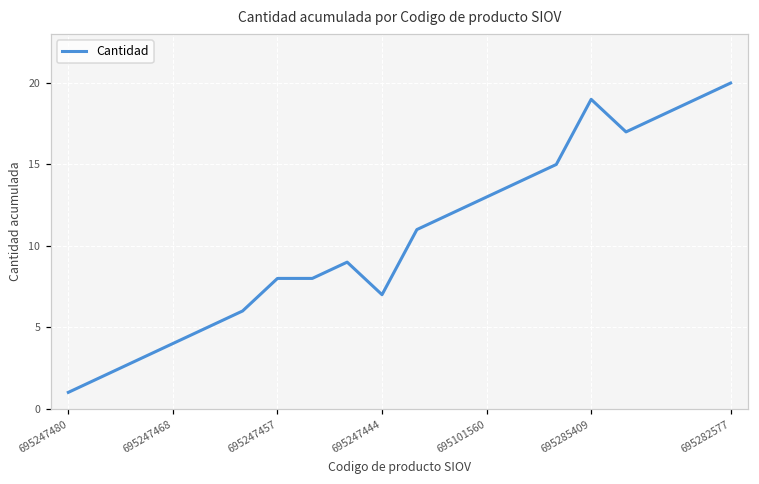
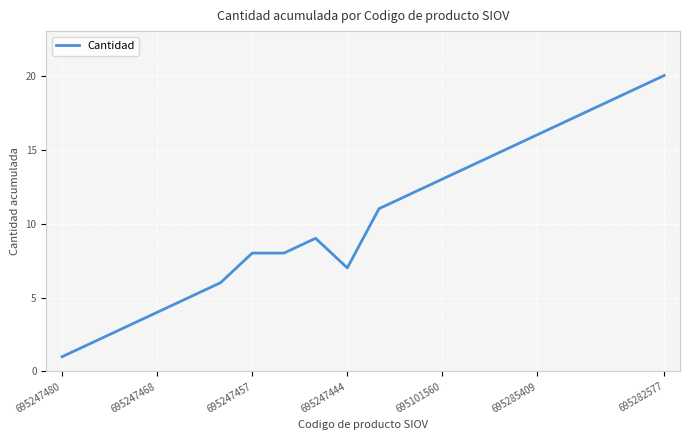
695285409: 19 -> 16
